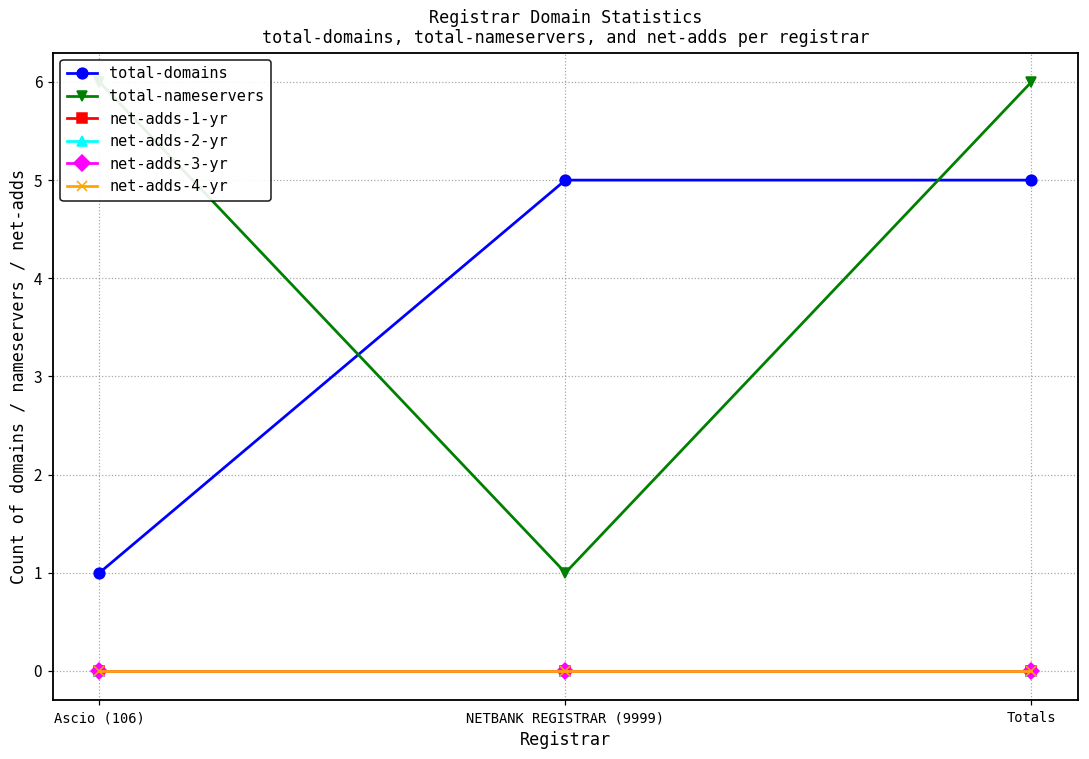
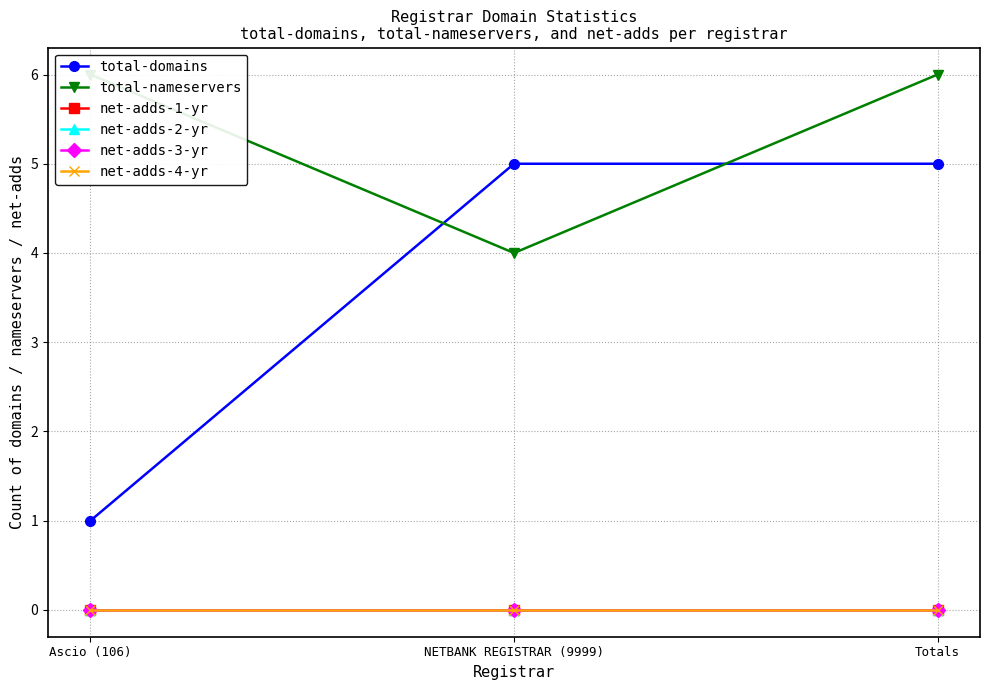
total-nameservers, NETBANK REGISTRAR (9999): 1 -> 4
